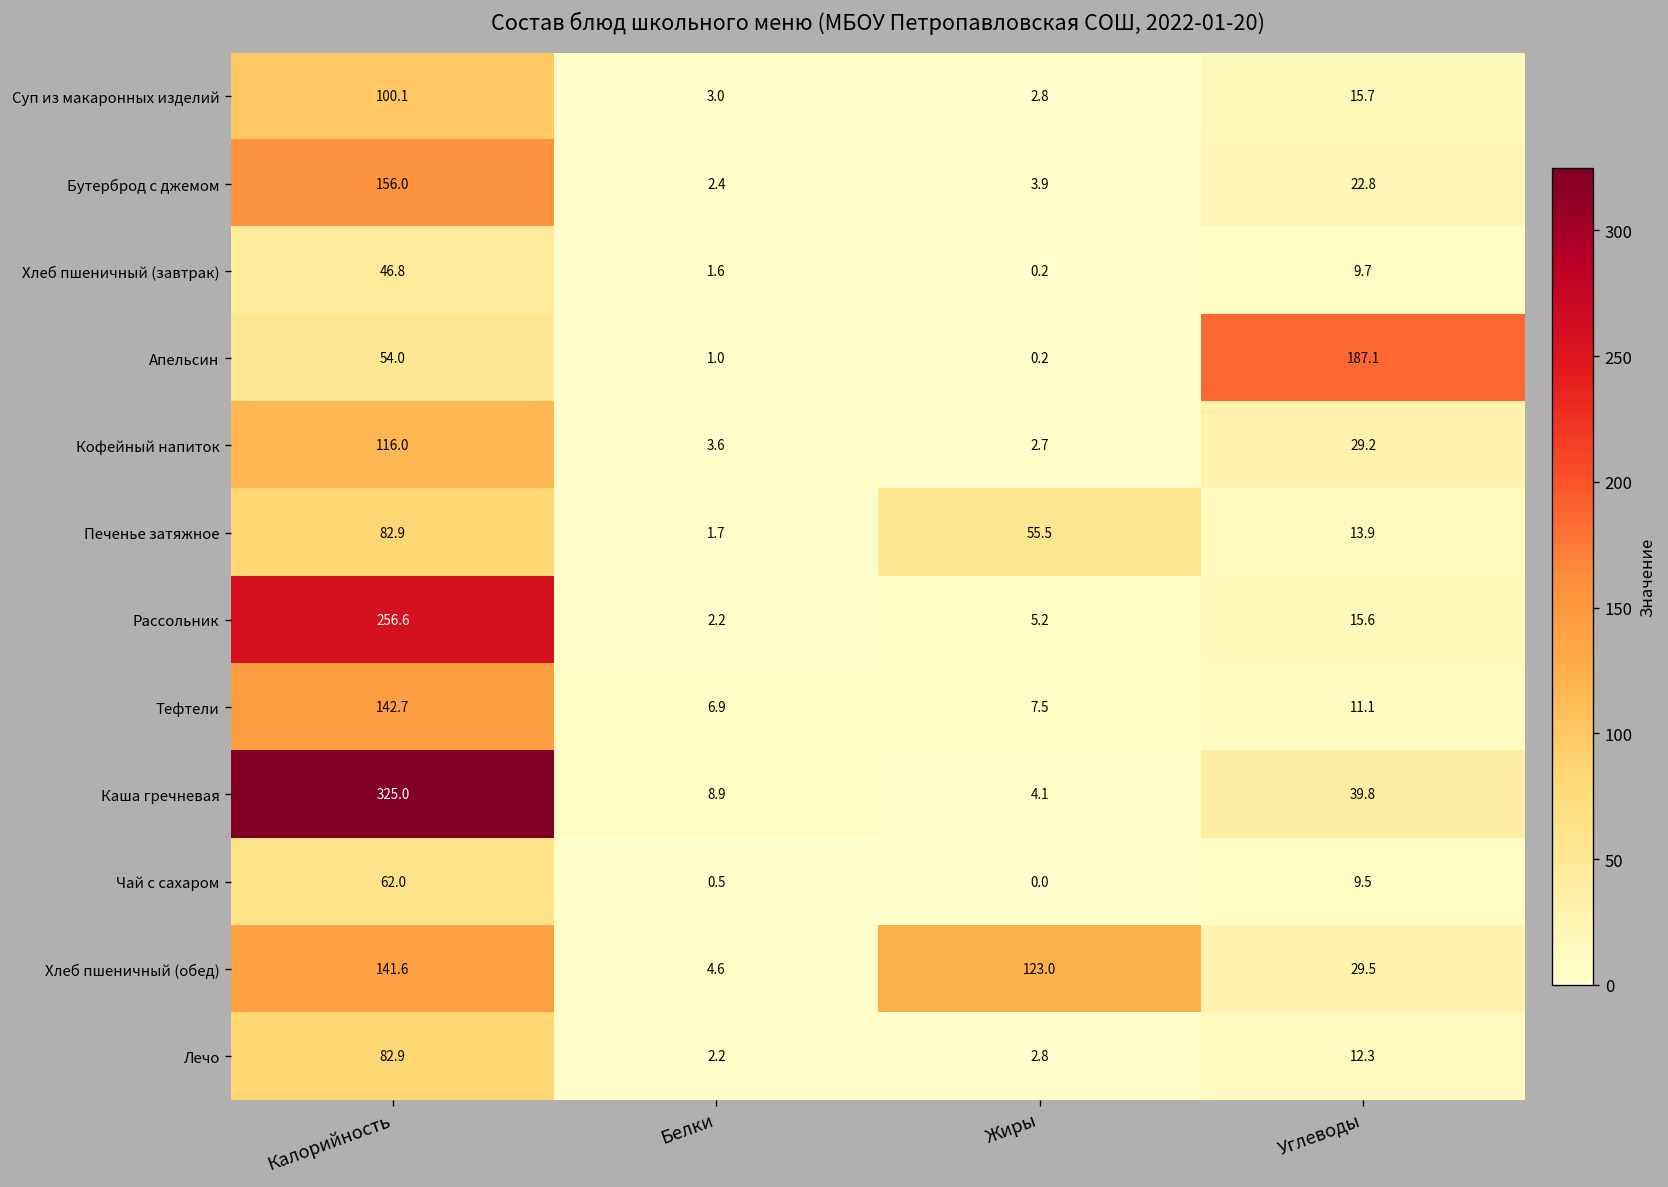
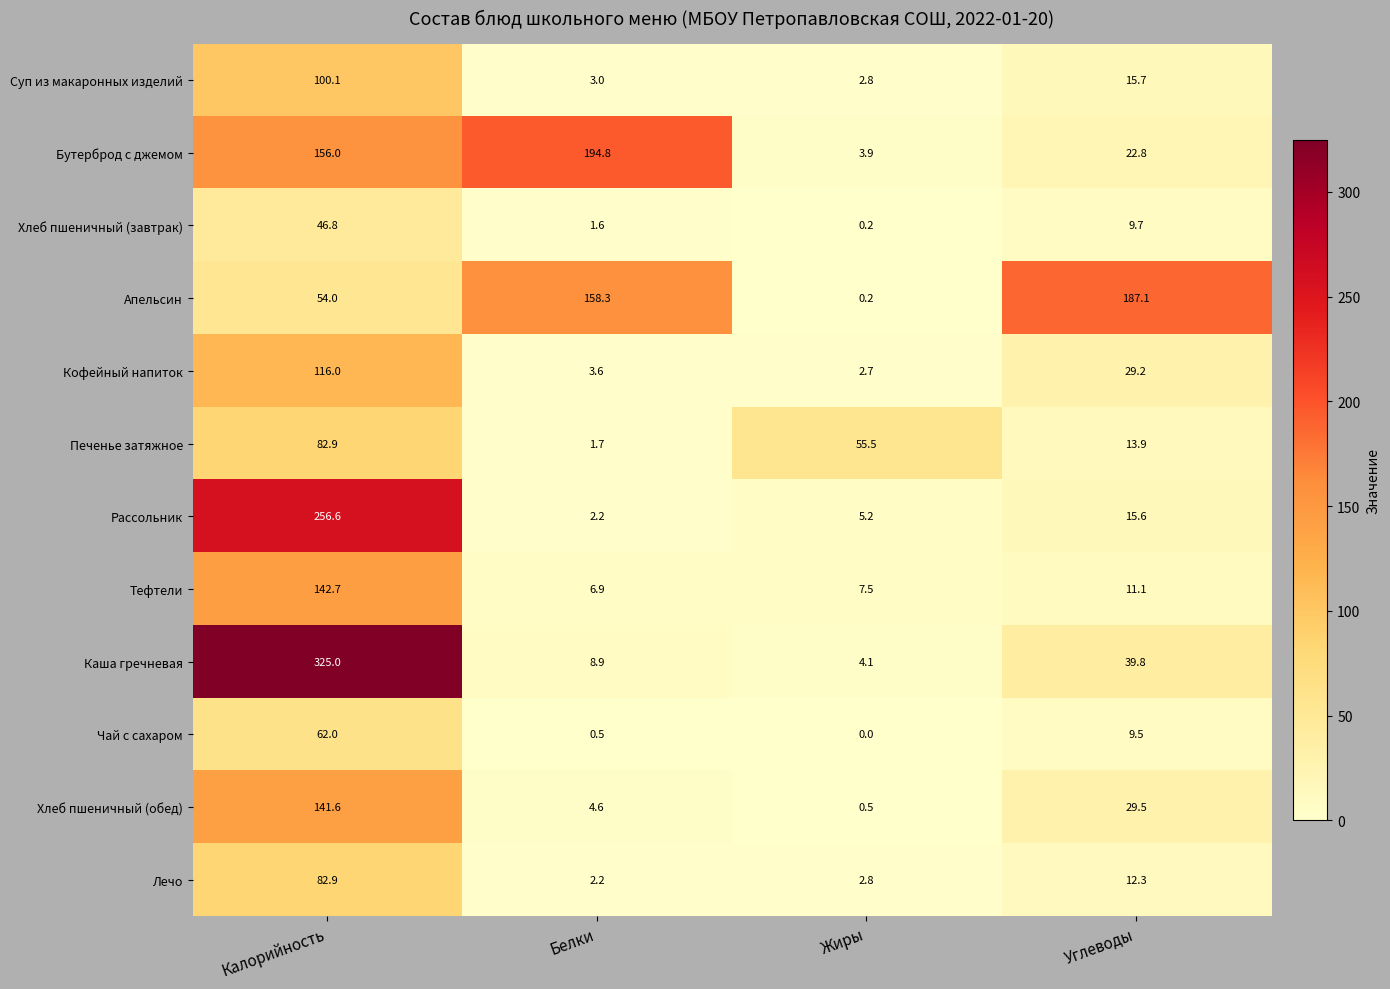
Бутерброд с джемом, Белки: 2.4 -> 194.8
Апельсин, Белки: 1.0 -> 158.3
Хлеб пшеничный (обед), Жиры: 123.0 -> 0.5
